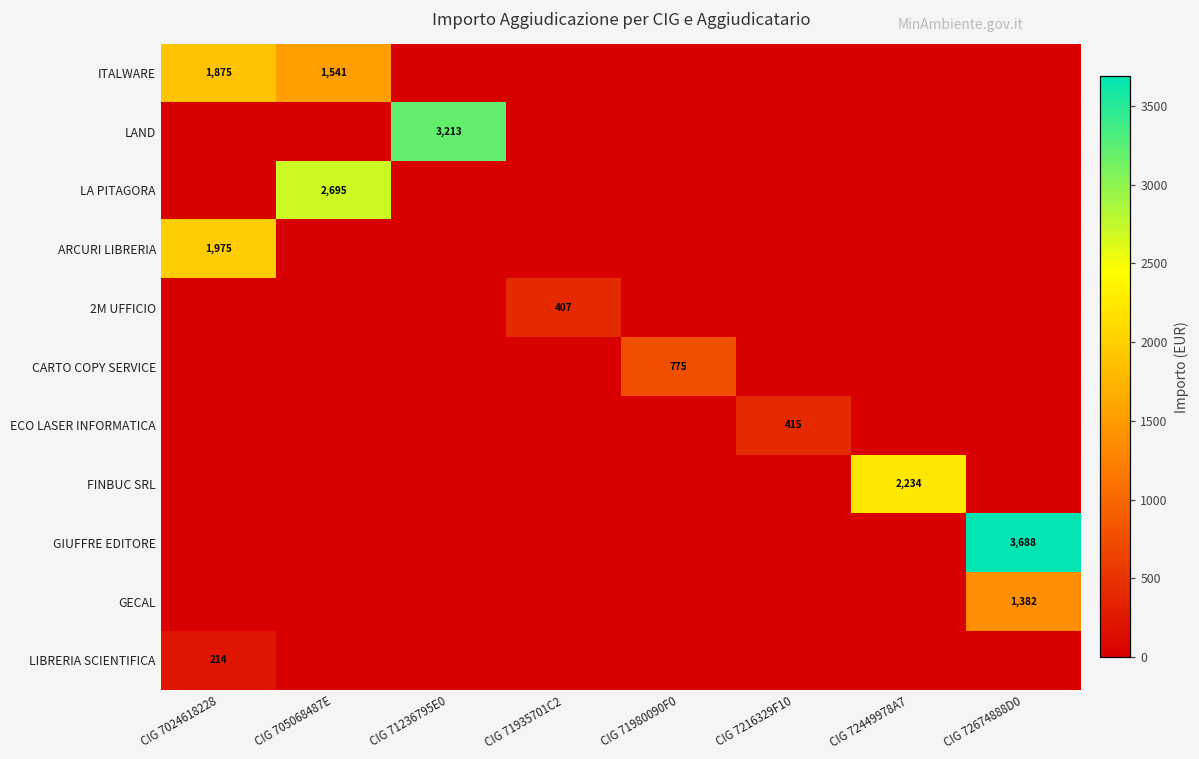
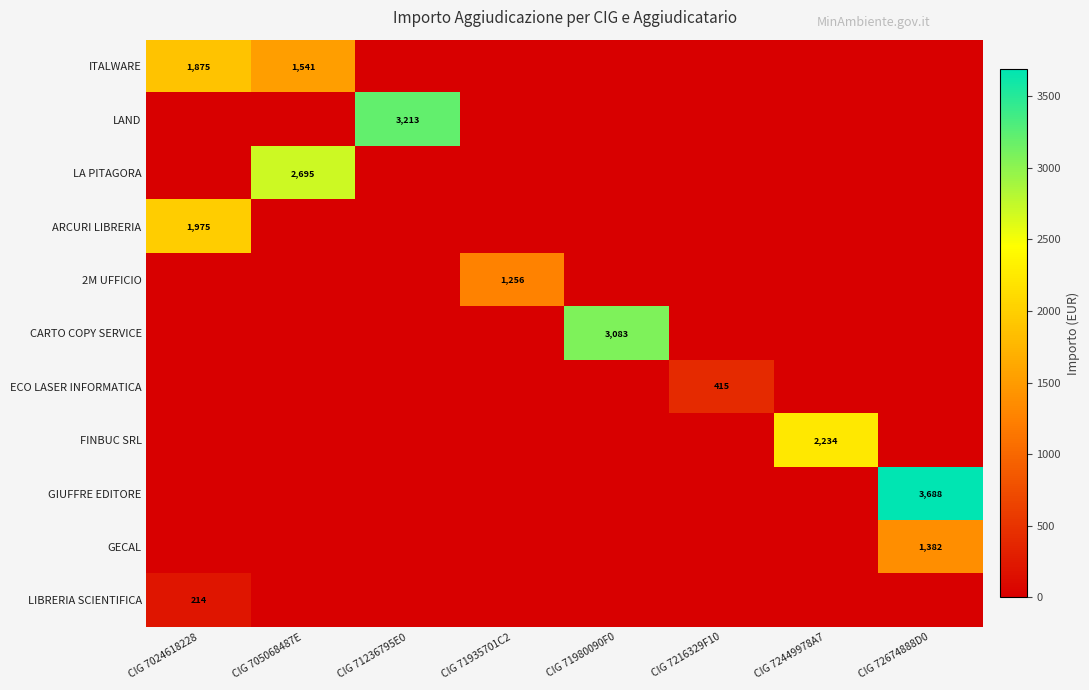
2M UFFICIO, CIG 71935701C2: 407 -> 1,256
CARTO COPY SERVICE, CIG 71980090F0: 775 -> 3,083
